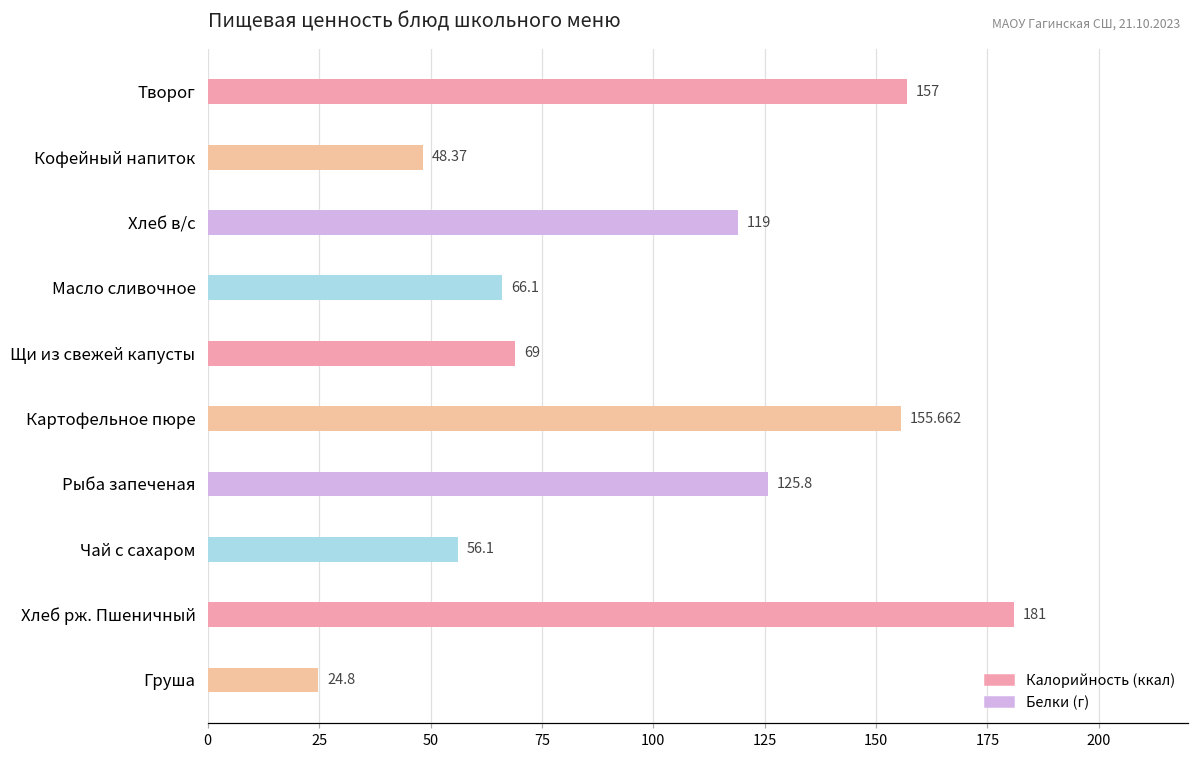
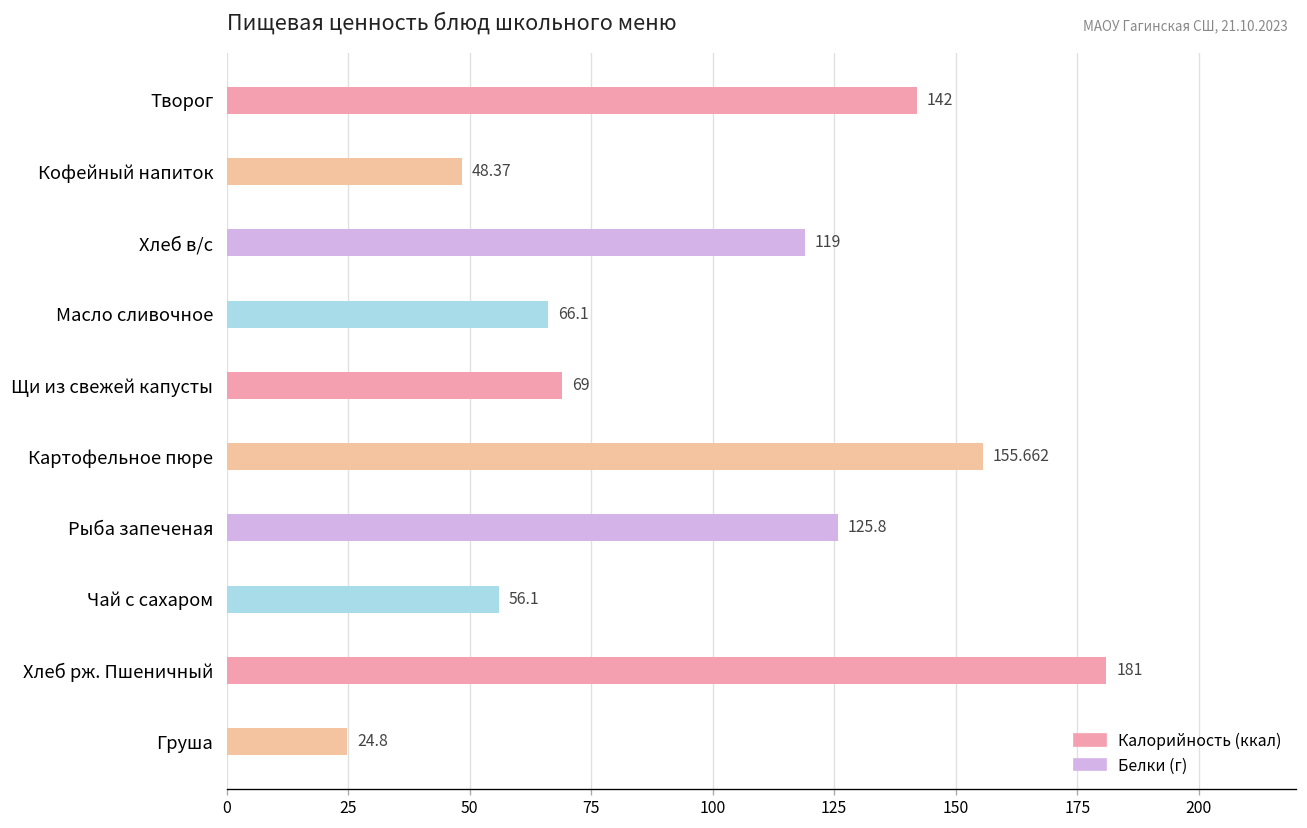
Творог: 157 -> 142
